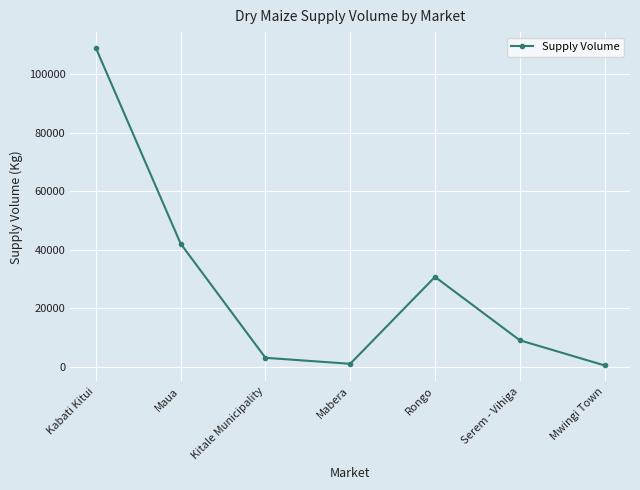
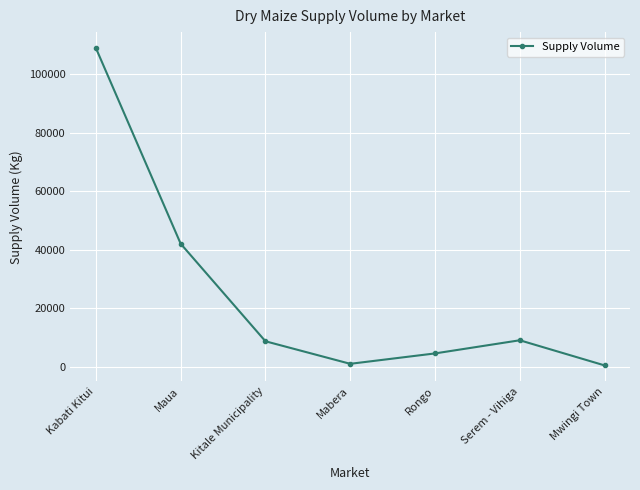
Kitale Municipality: 3000 -> 9000
Rongo: 31000 -> 5000
